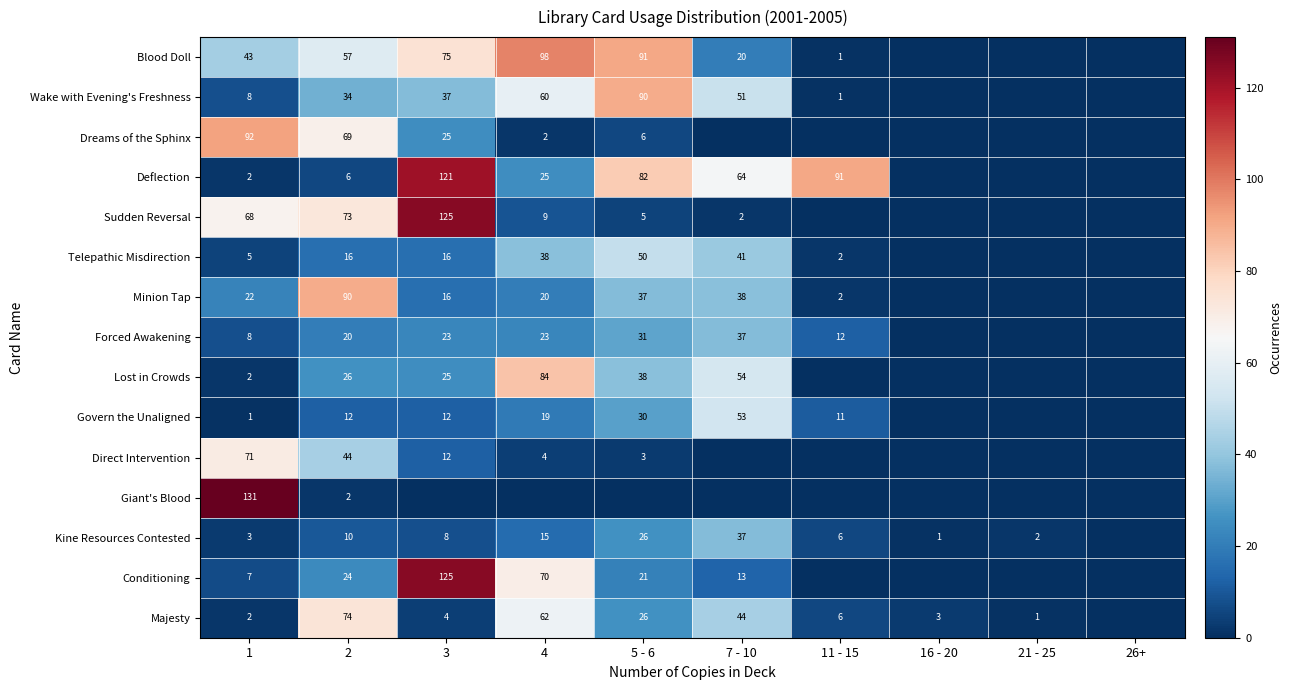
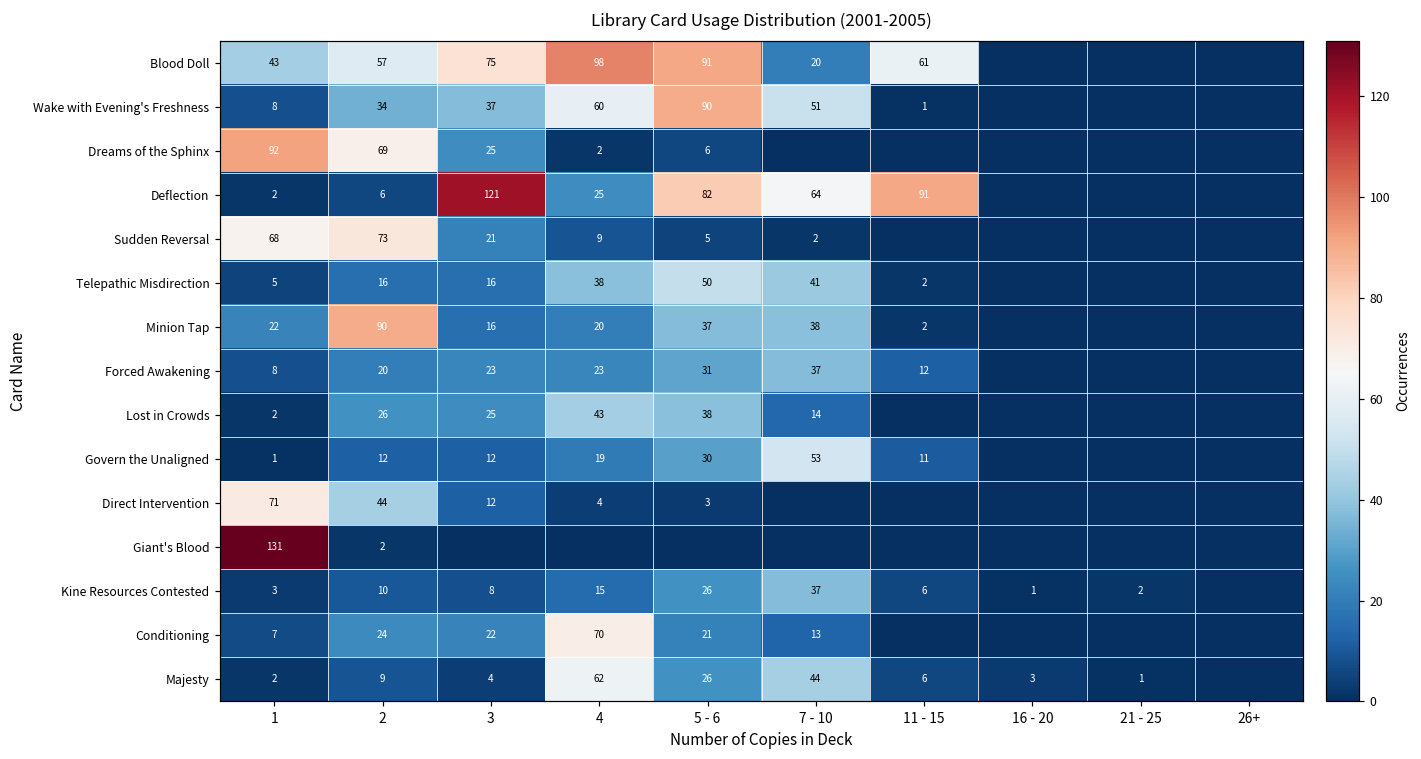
Blood Doll, 11 - 15: 1 -> 61
Sudden Reversal, 3: 125 -> 21
Lost in Crowds, 4: 84 -> 43
Lost in Crowds, 7 - 10: 54 -> 14
Conditioning, 3: 125 -> 22
Majesty, 2: 74 -> 9
